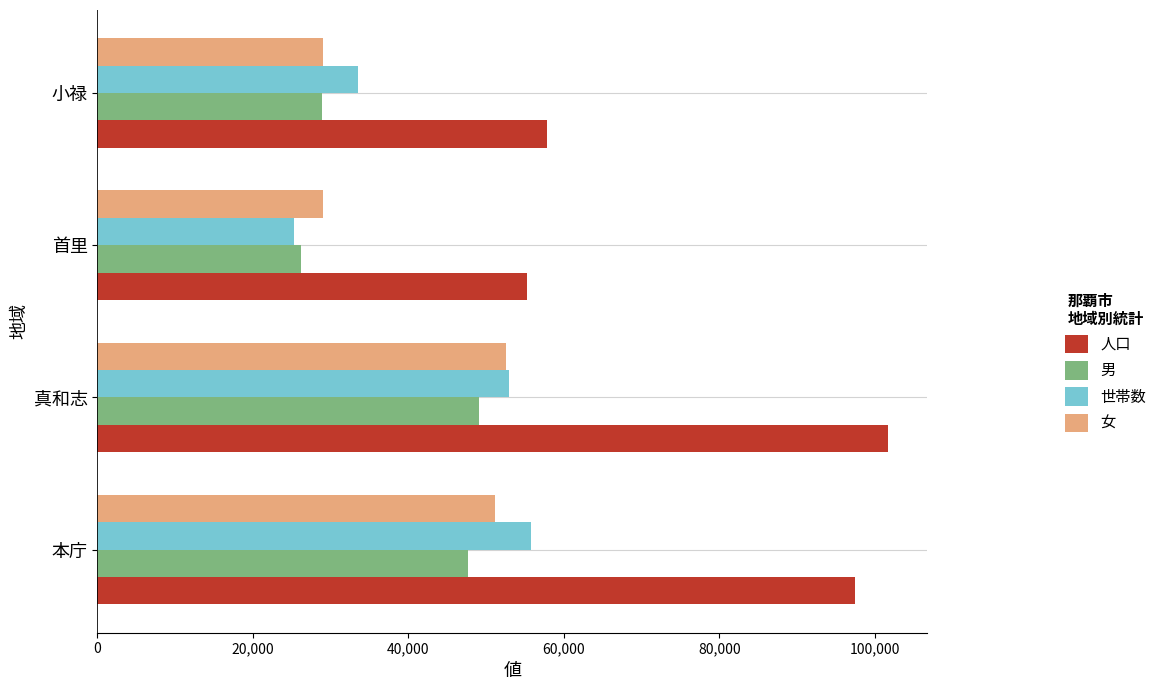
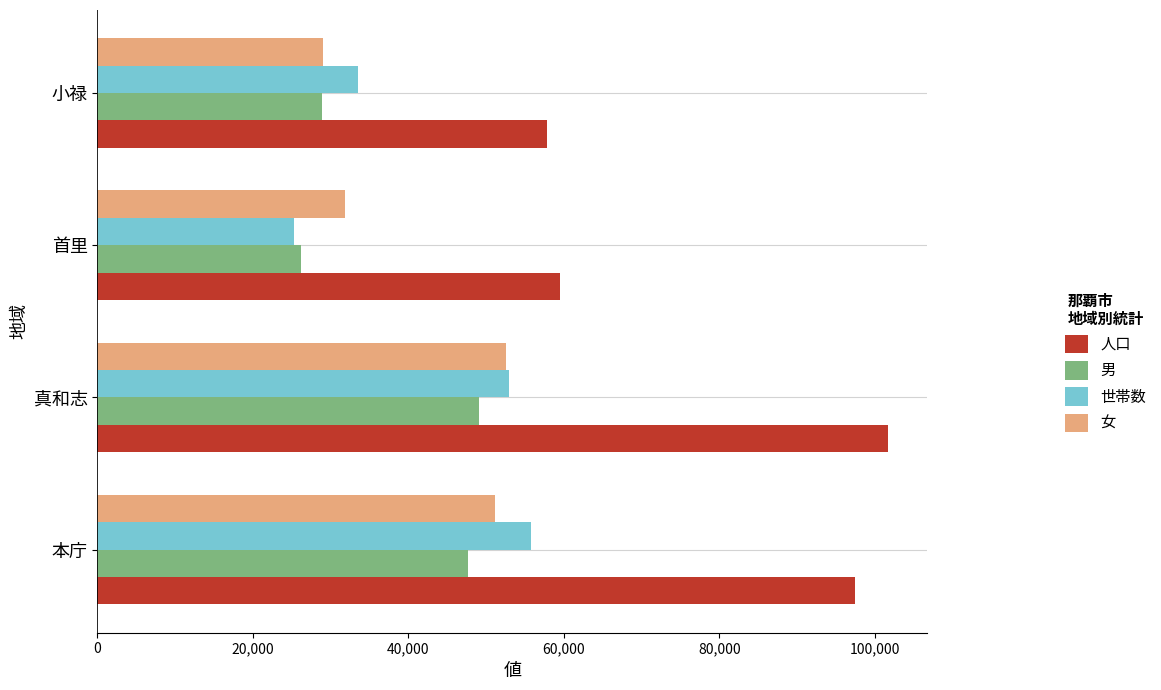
女, 首里: 29,000 -> 32,000
人口, 首里: 55,000 -> 60,000
